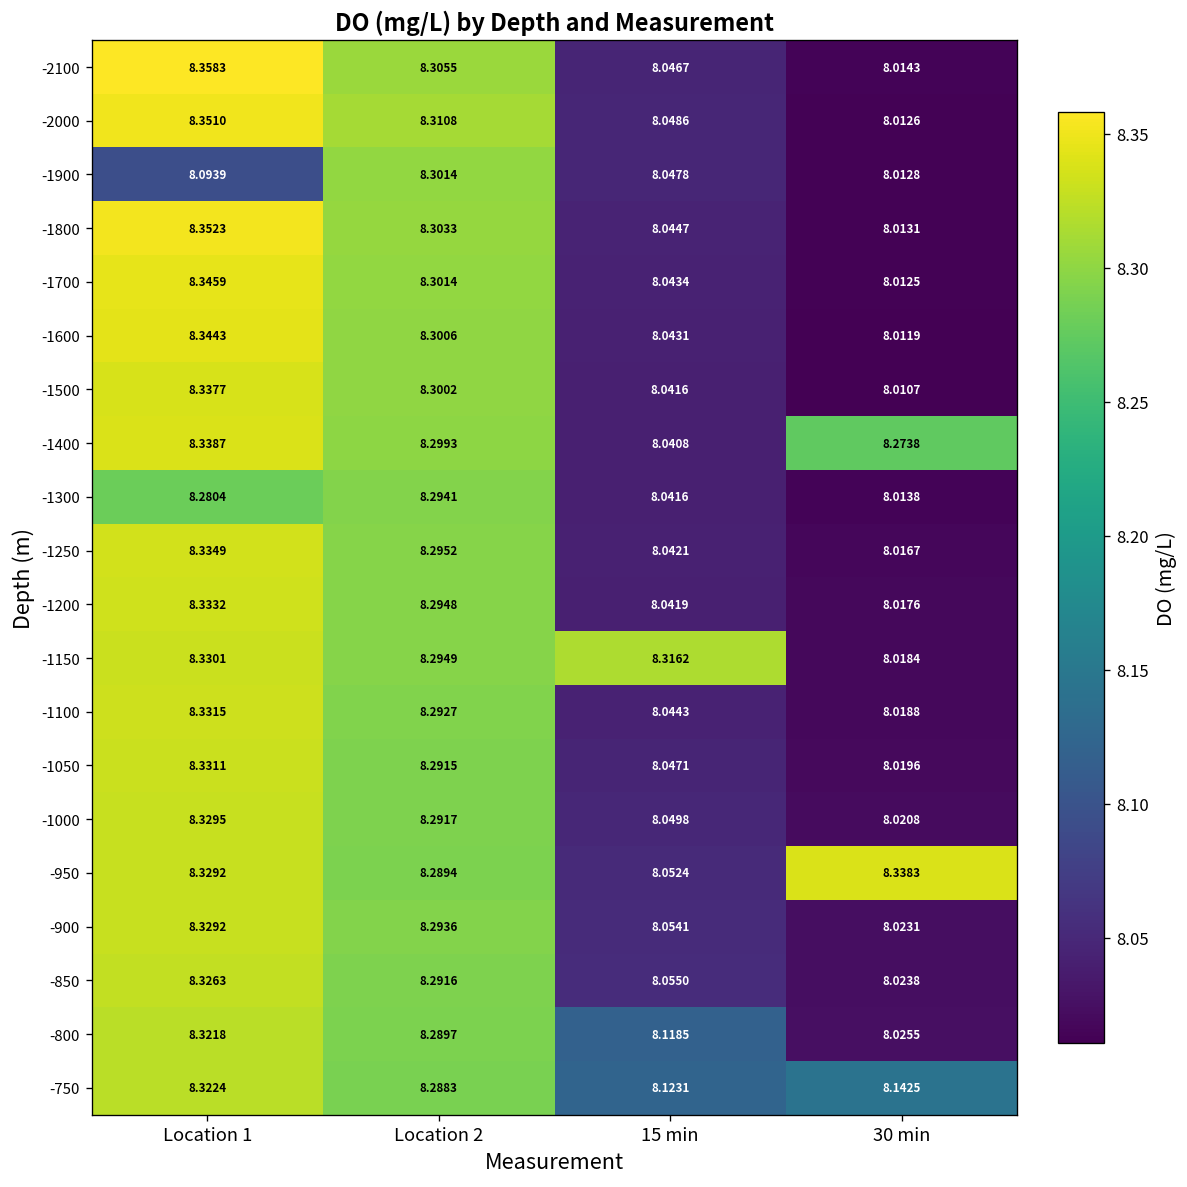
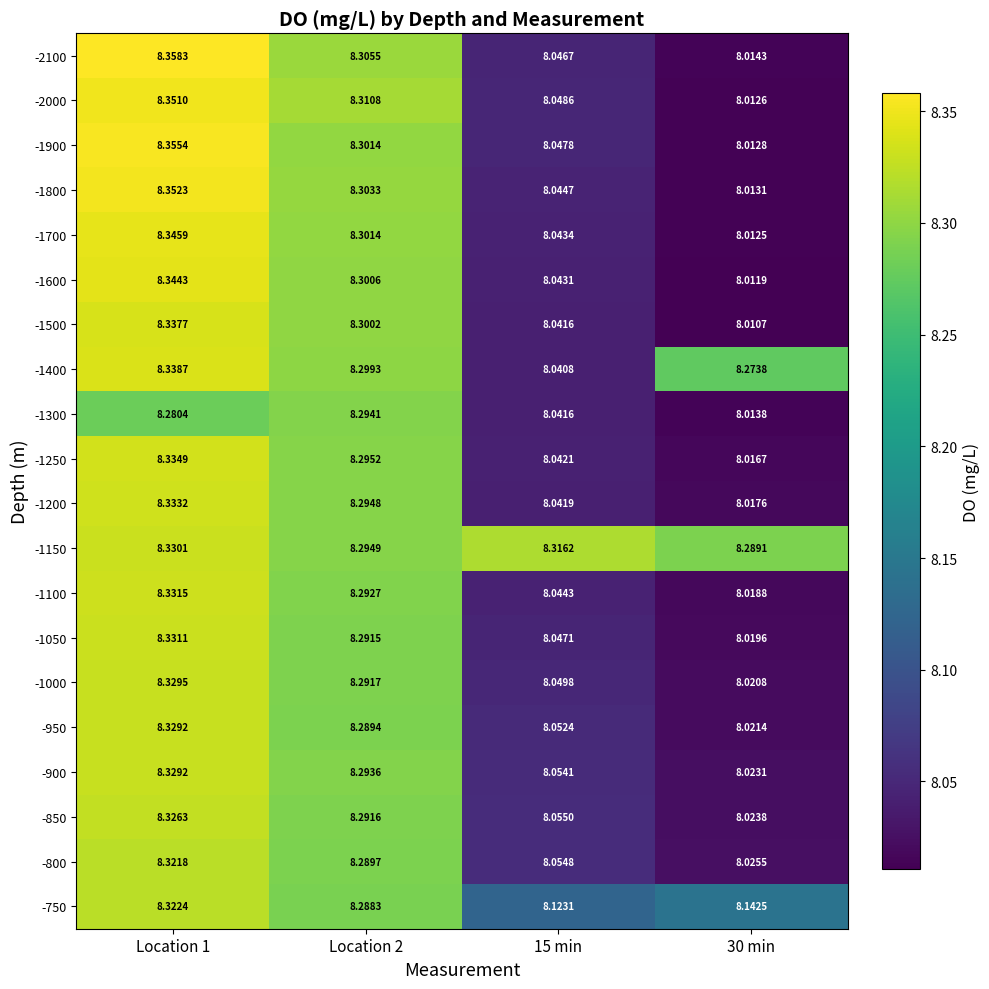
-1900, Location 1: 8.0939 -> 8.3554
-1150, 30 min: 8.0184 -> 8.2891
-950, 30 min: 8.3383 -> 8.0214
-800, 15 min: 8.1185 -> 8.0548
